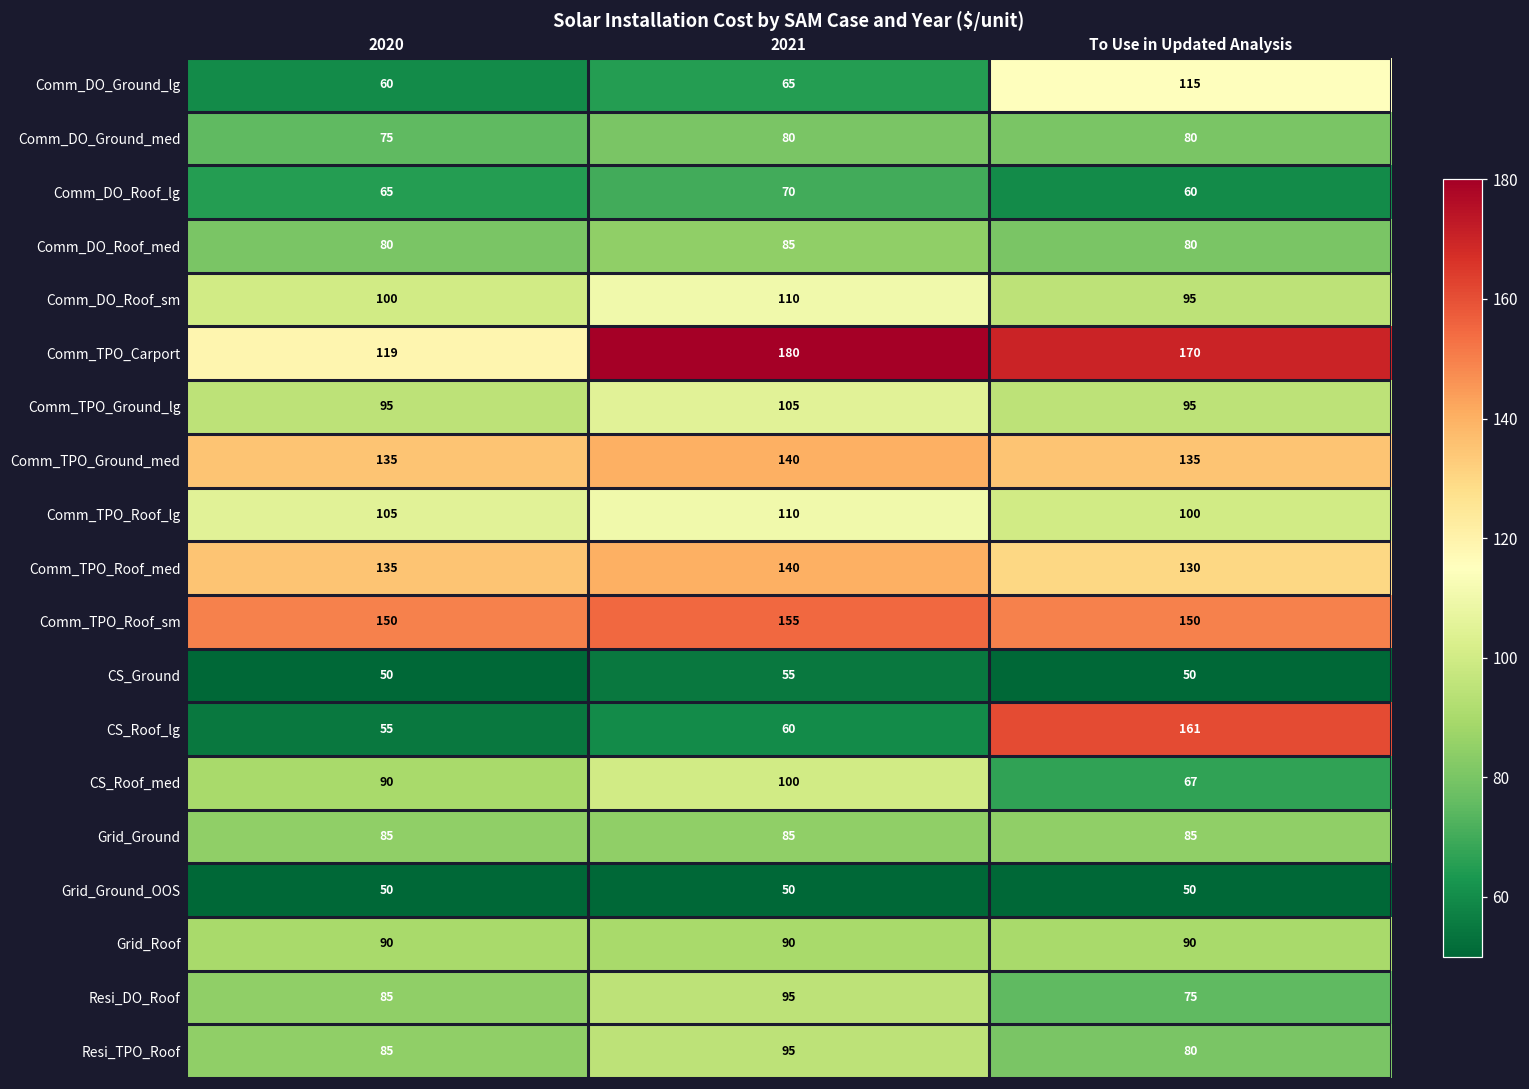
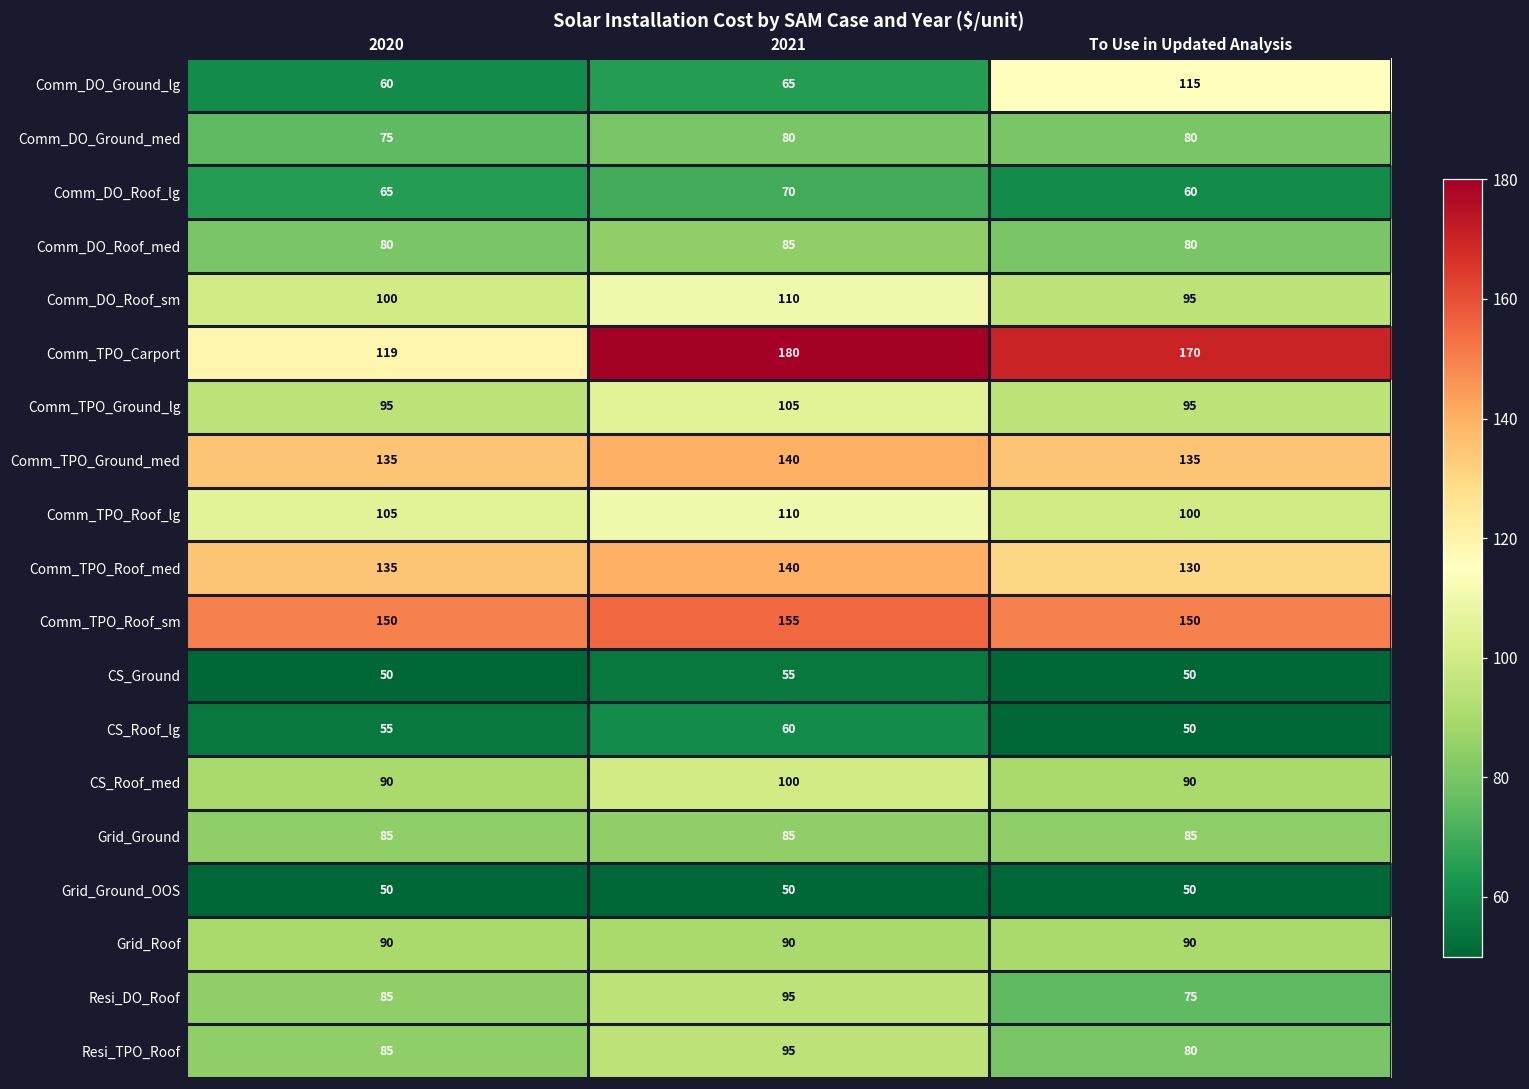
CS_Roof_lg, To Use in Updated Analysis: 161 -> 50
CS_Roof_med, To Use in Updated Analysis: 67 -> 90
